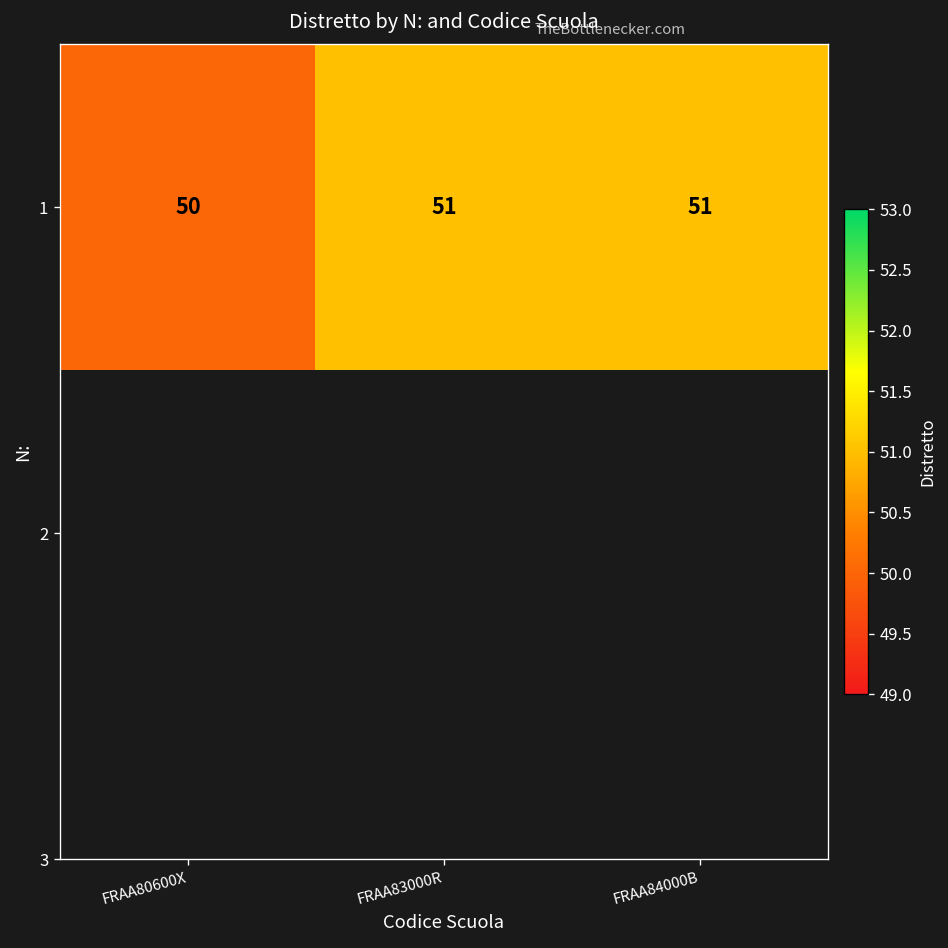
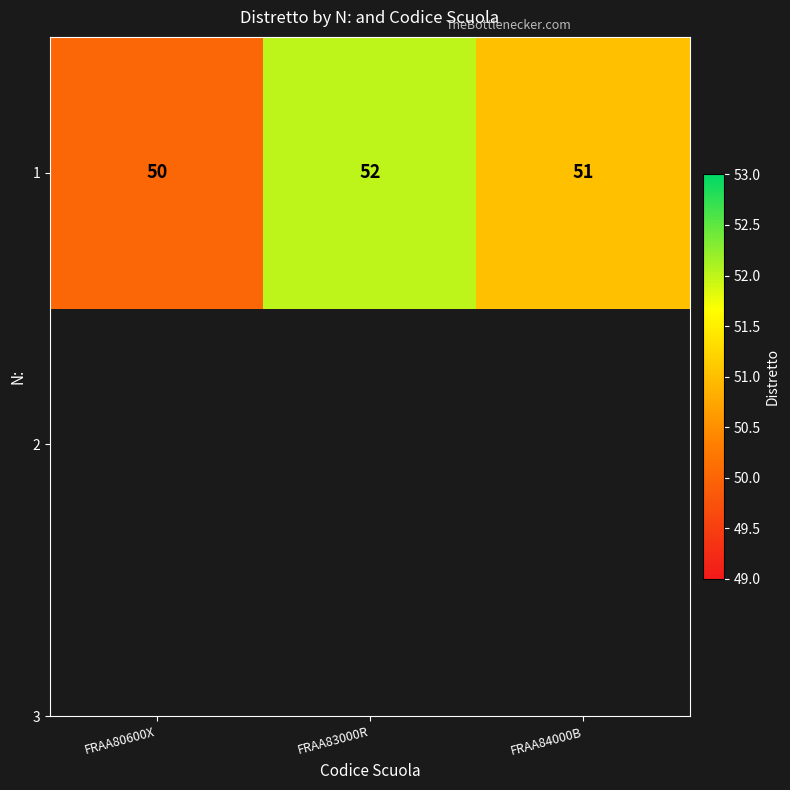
1, FRAA83000R: 51 -> 52
